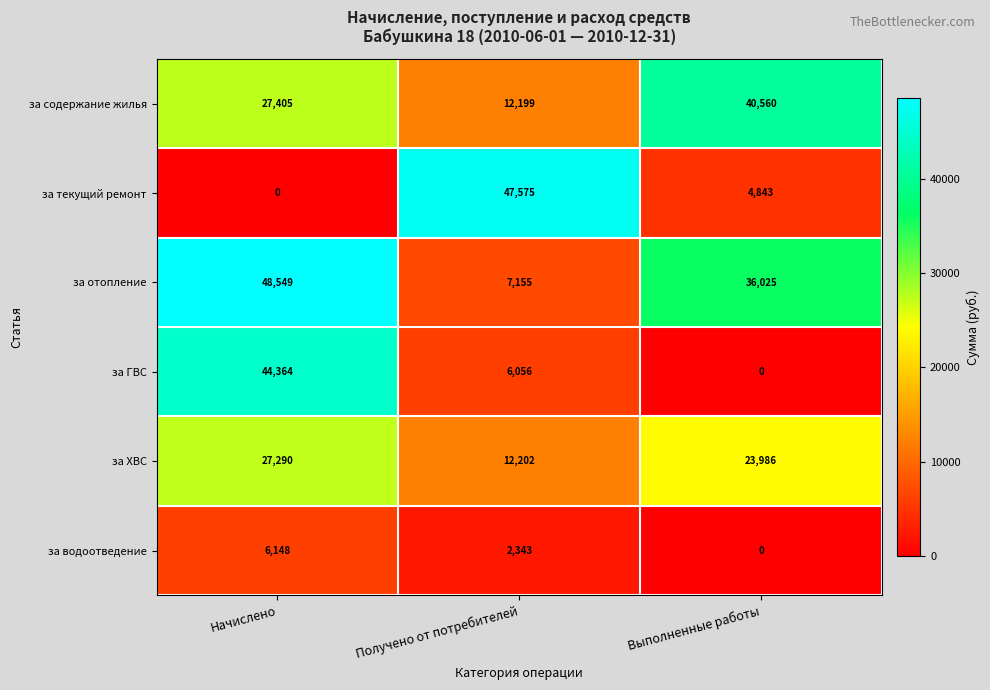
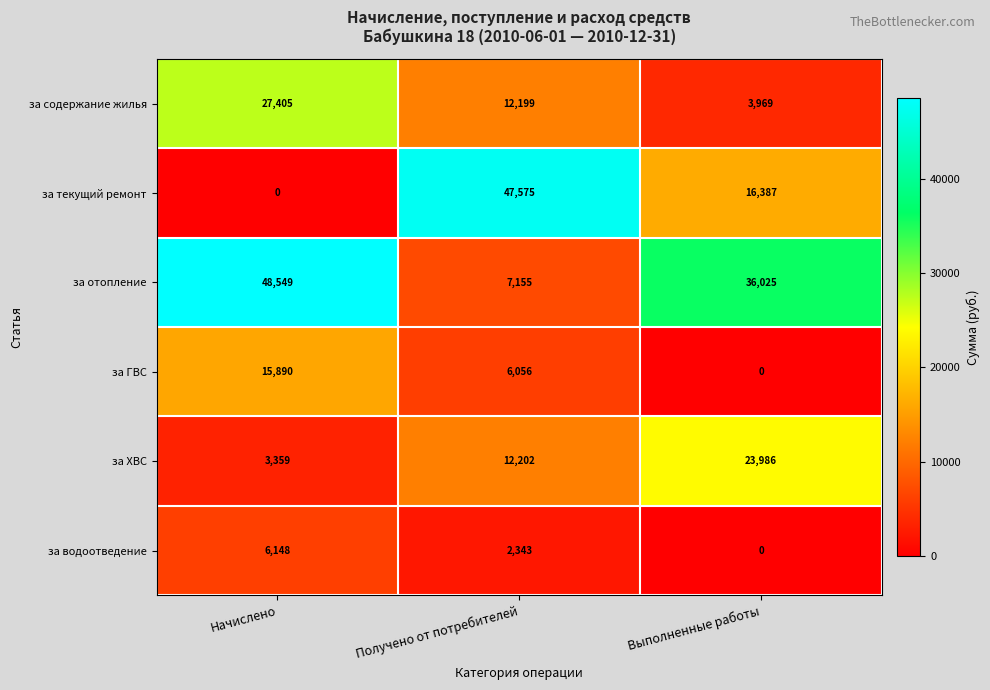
за содержание жилья, Выполненные работы: 40,560 -> 3,969
за текущий ремонт, Выполненные работы: 4,843 -> 16,387
за ГВС, Начислено: 44,364 -> 15,890
за ХВС, Начислено: 27,290 -> 3,359
